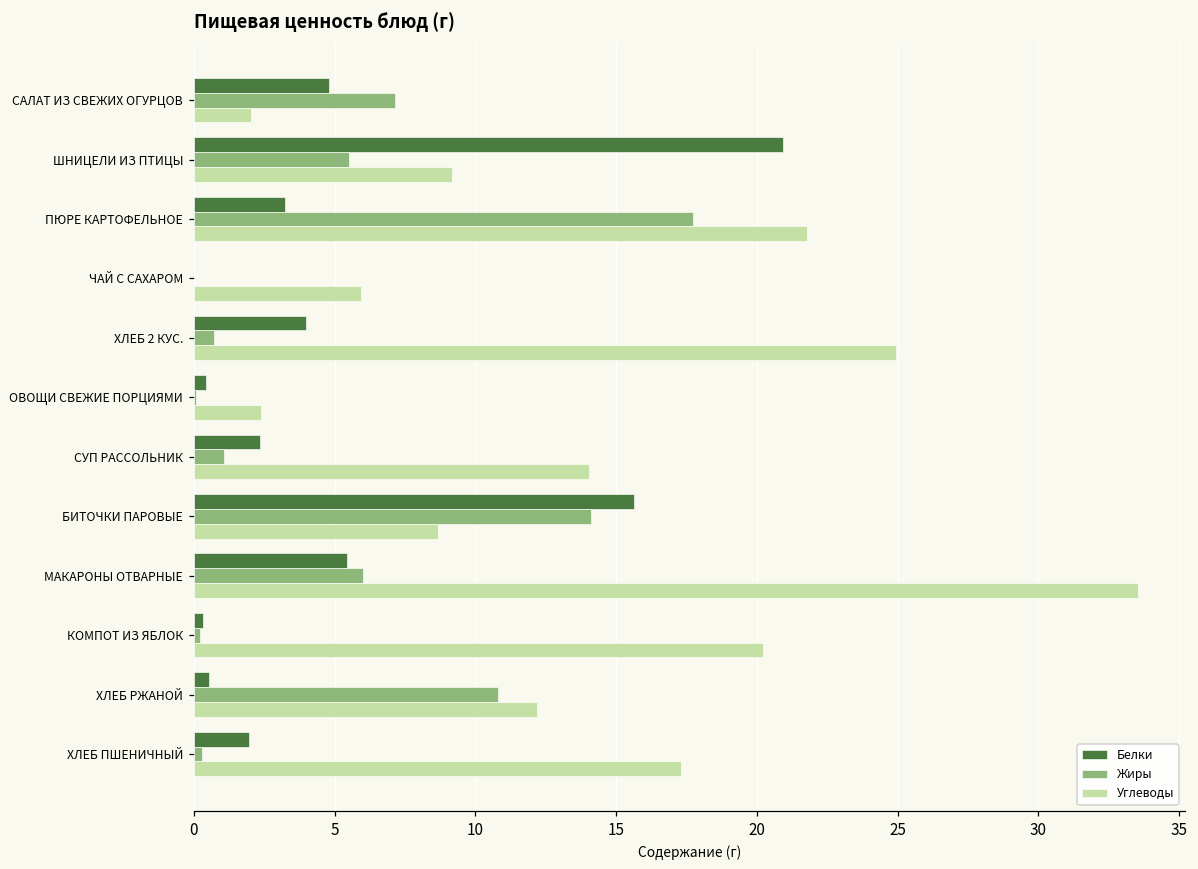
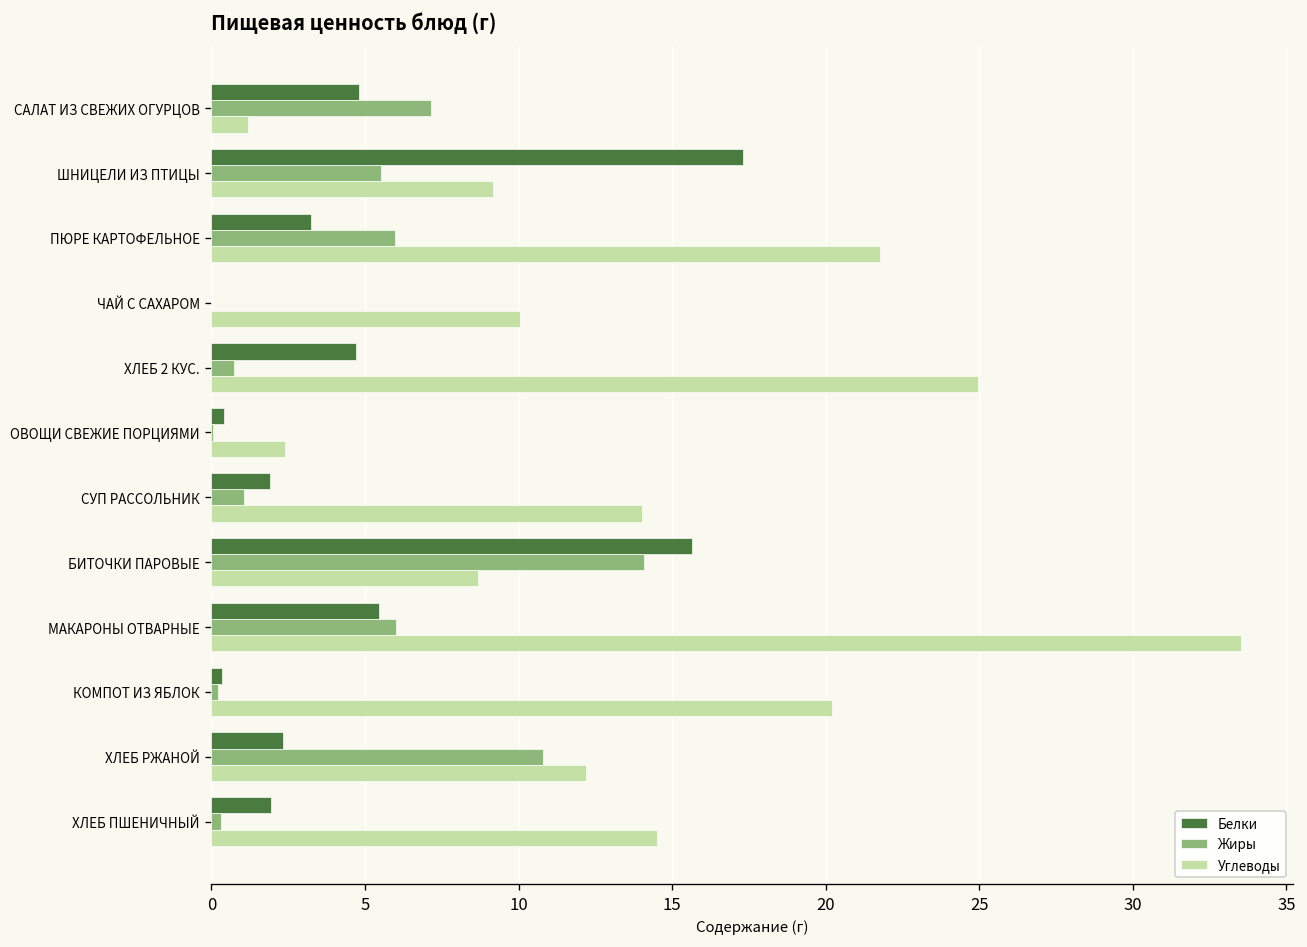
Углеводы, САЛАТ ИЗ СВЕЖИХ ОГУРЦОВ: 2.0 -> 1.2
Белки, ШНИЦЕЛИ ИЗ ПТИЦЫ: 20.9 -> 17.3
Жиры, ПЮРЕ КАРТОФЕЛЬНОЕ: 17.7 -> 6.0
Углеводы, ЧАЙ С САХАРОМ: 5.9 -> 10.1
Белки, ХЛЕБ 2 КУС.: 4.0 -> 4.7
Белки, СУП РАССОЛЬНИК: 2.4 -> 1.9
Белки, ХЛЕБ РЖАНОЙ: 0.5 -> 2.3
Углеводы, ХЛЕБ ПШЕНИЧНЫЙ: 17.3 -> 14.5
